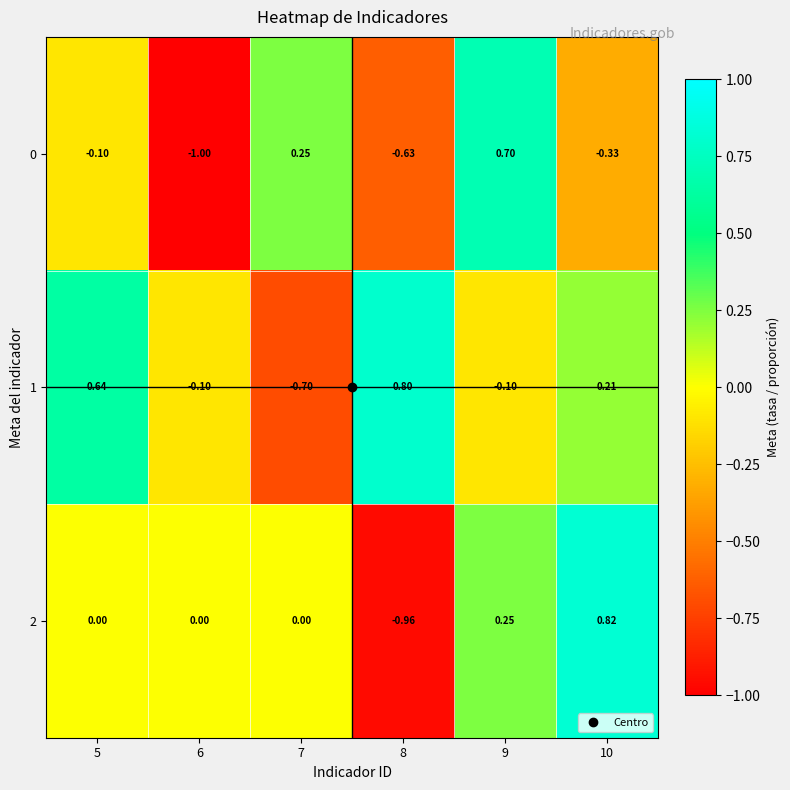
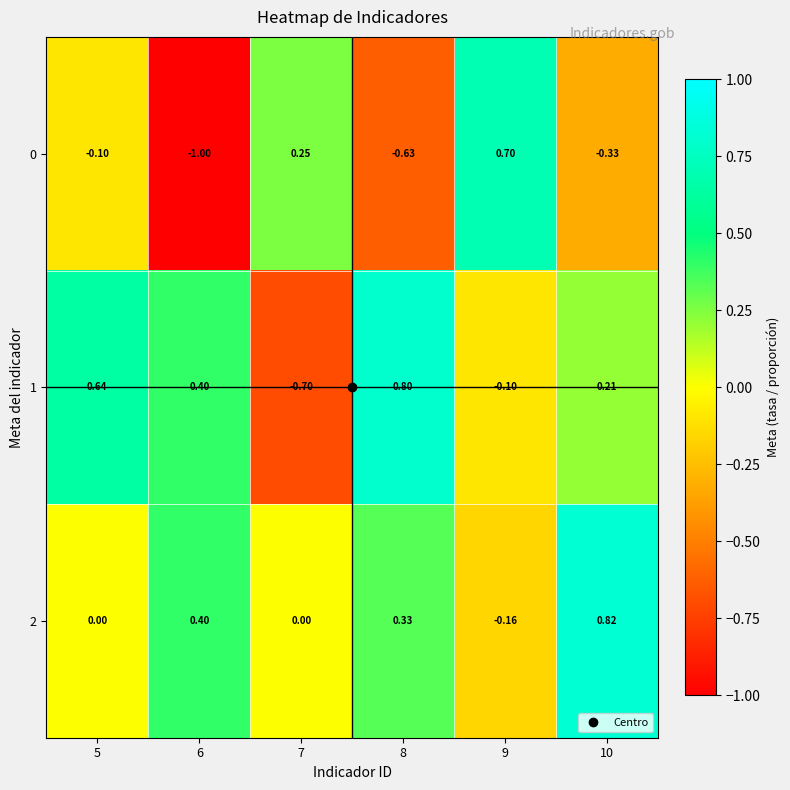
1, 6: -0.10 -> 0.40
2, 6: 0.00 -> 0.40
2, 8: -0.96 -> 0.33
2, 9: 0.25 -> -0.16
